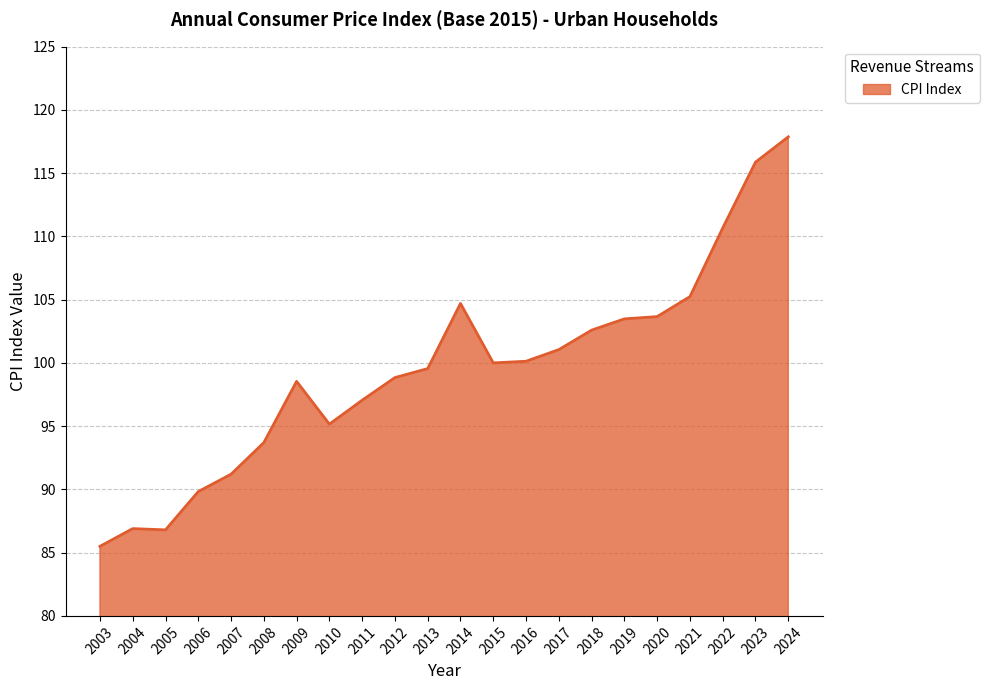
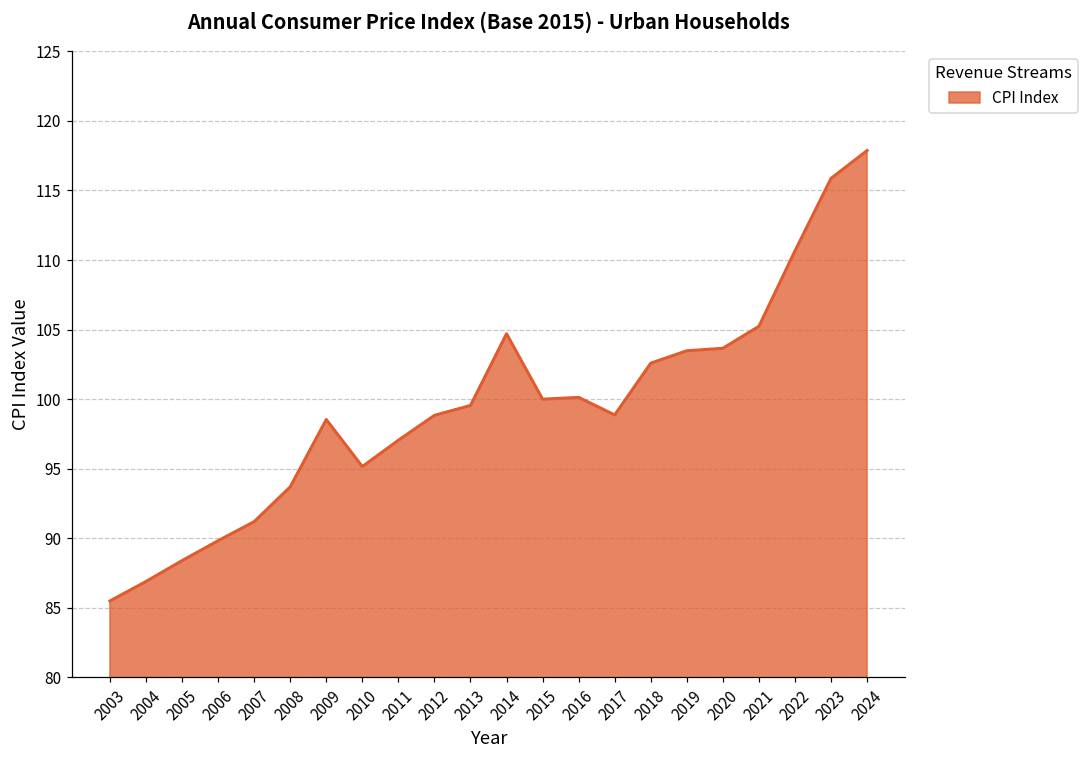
2005: 86.8 -> 88.4
2017: 101.1 -> 98.9
